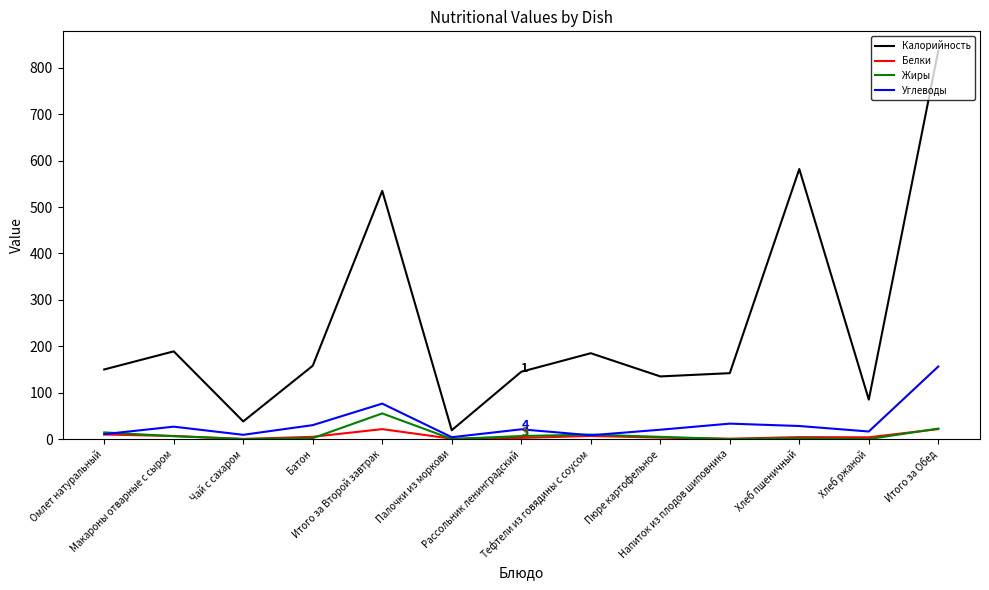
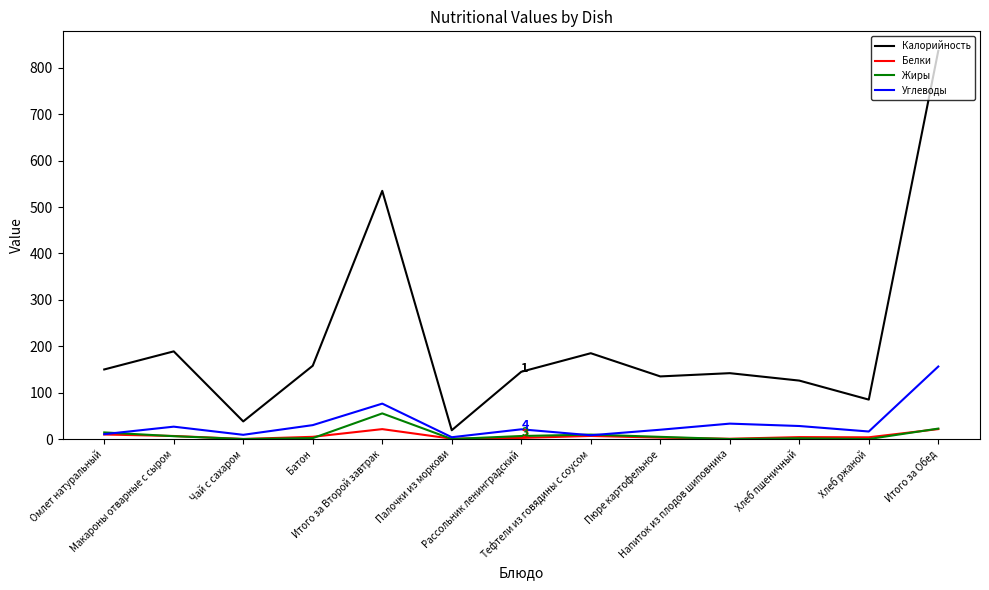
Калорийность, Хлеб пшеничный: 580 -> 130
